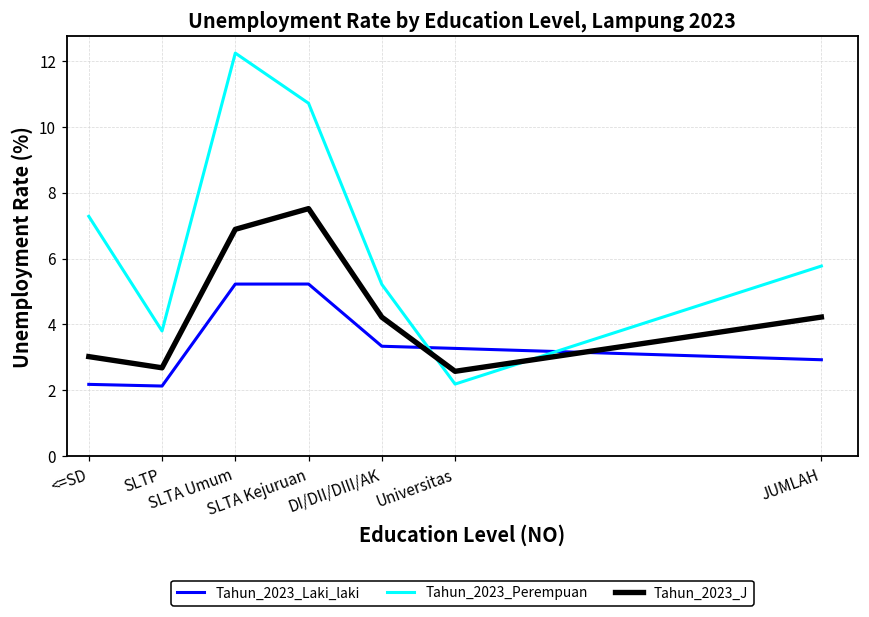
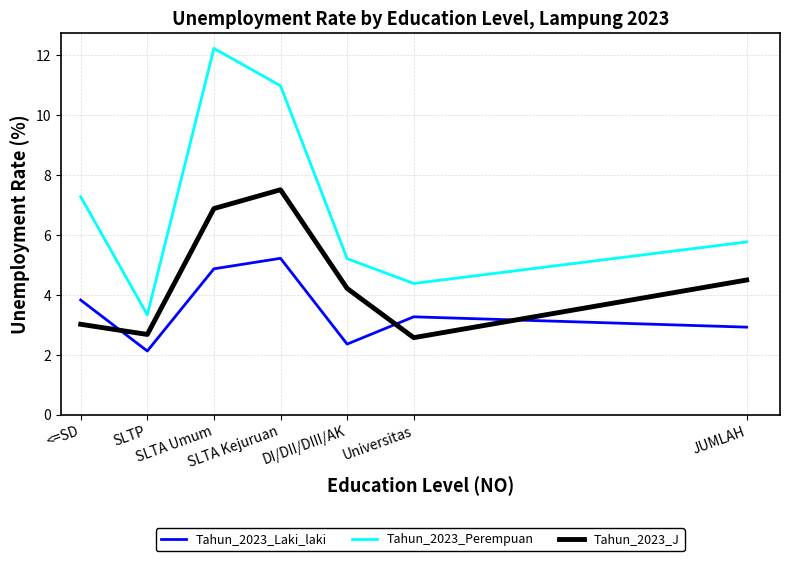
Tahun_2023_Laki_laki, <=SD: 2.2 -> 3.8
Tahun_2023_Perempuan, SLTP: 3.8 -> 3.3
Tahun_2023_Laki_laki, SLTA Umum: 5.2 -> 4.9
Tahun_2023_Perempuan, SLTA Kejuruan: 10.7 -> 11.0
Tahun_2023_Laki_laki, DI/DII/DIII/AK: 3.3 -> 2.4
Tahun_2023_Perempuan, Universitas: 2.2 -> 4.4
Tahun_2023_J, JUMLAH: 4.2 -> 4.5
